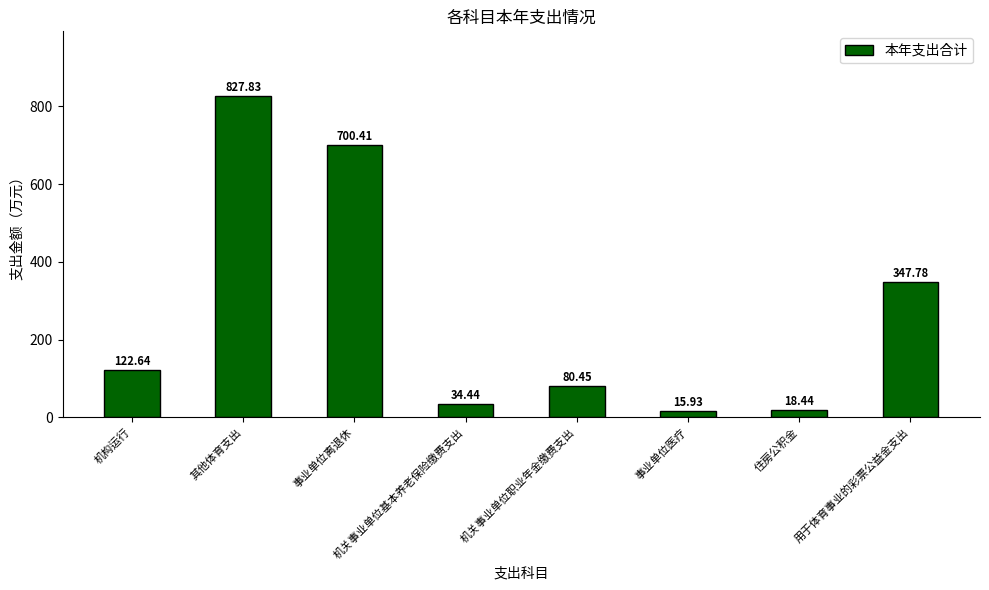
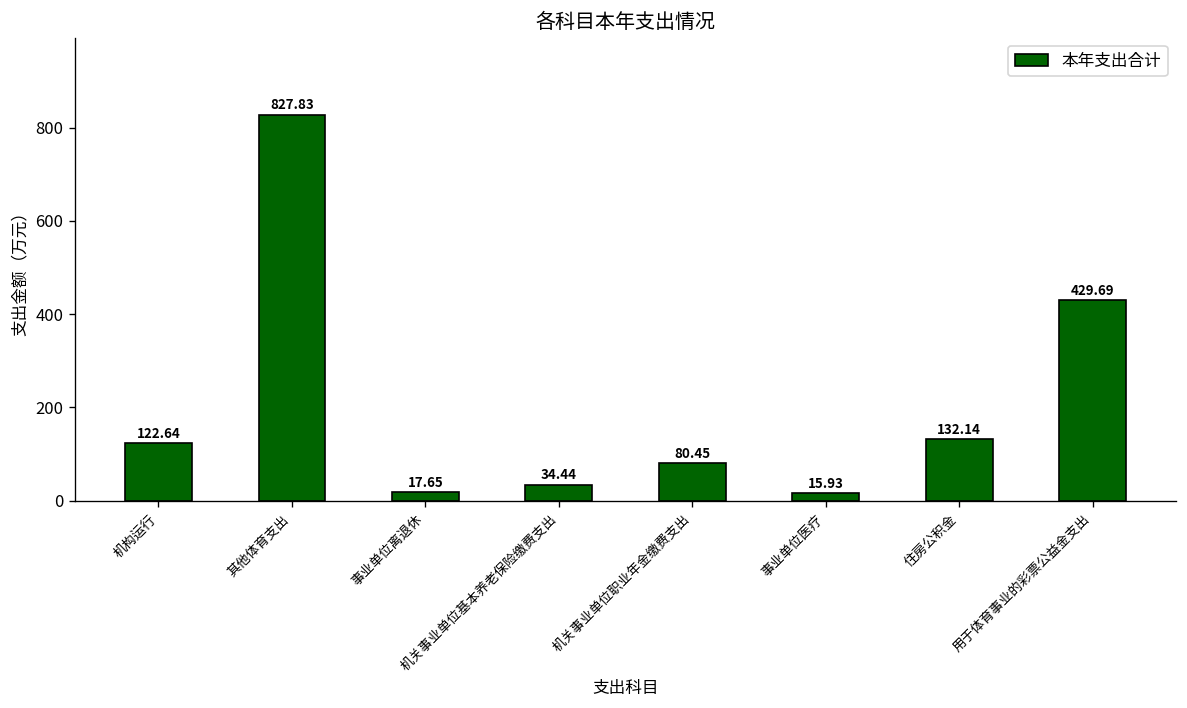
事业单位离退休: 700.41 -> 17.65
住房公积金: 18.44 -> 132.14
用于体育事业的彩票公益金支出: 347.78 -> 429.69
